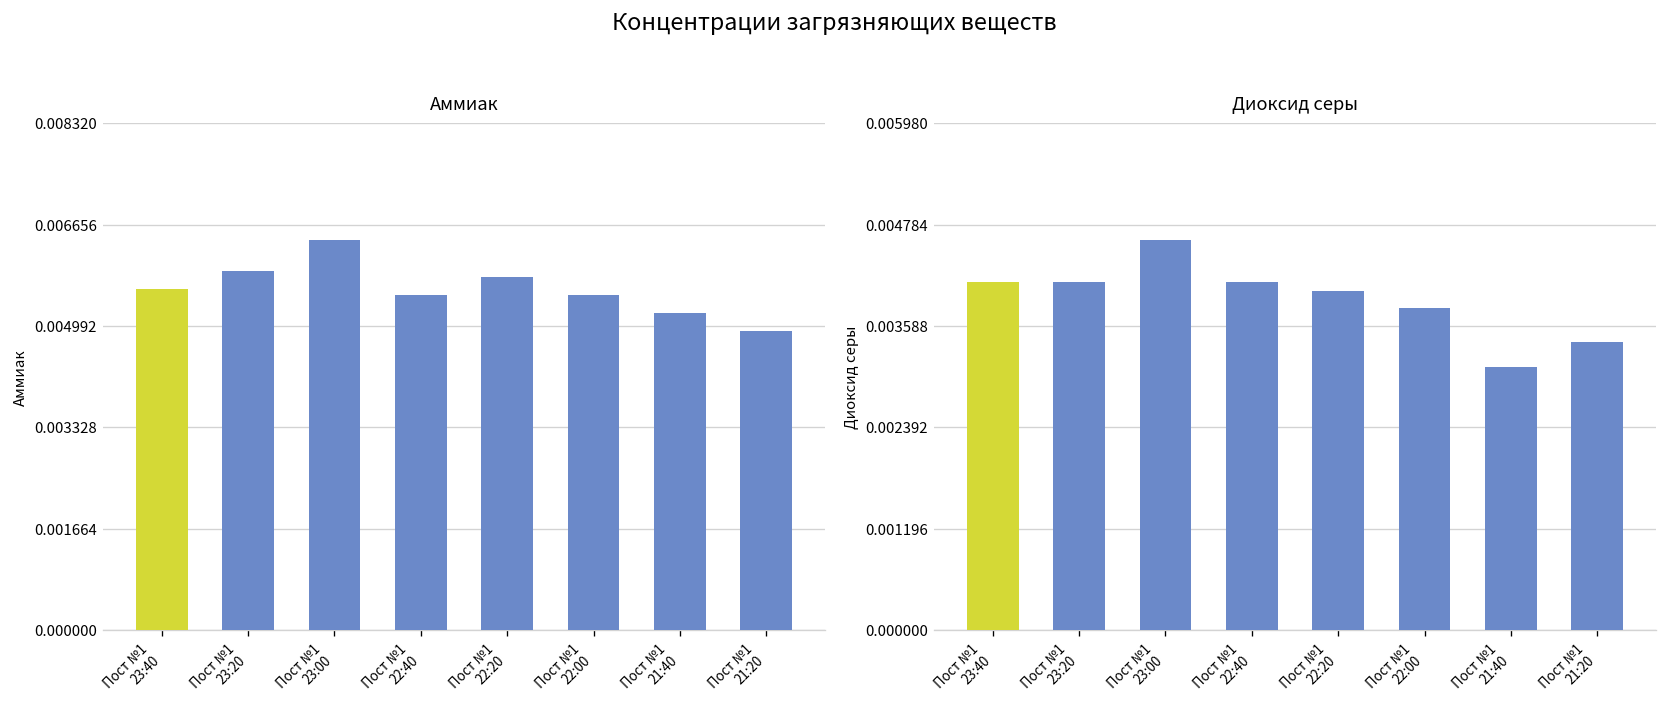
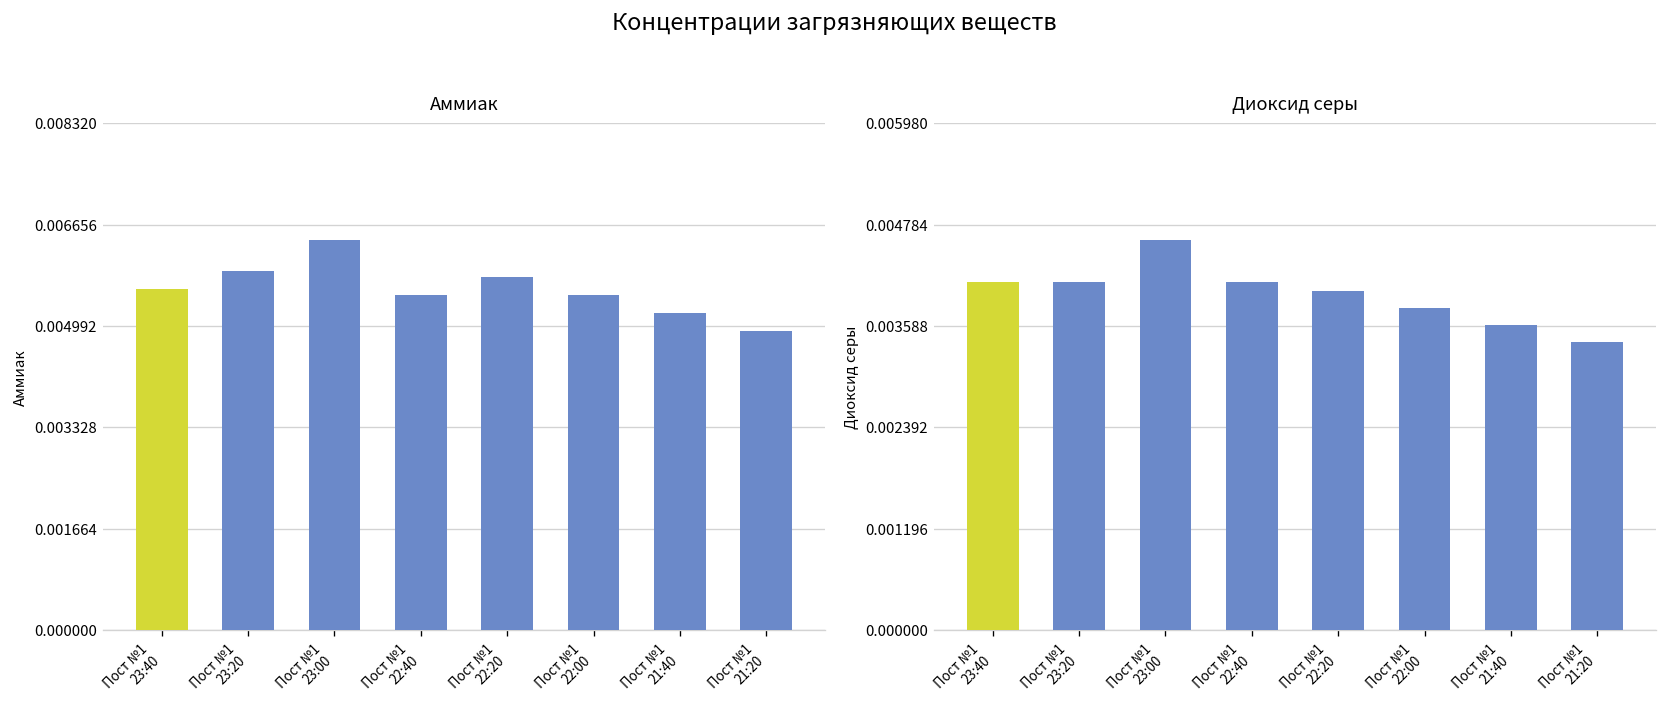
Диоксид серы, Пост №1 21:40: 0.0031 -> 0.0036
